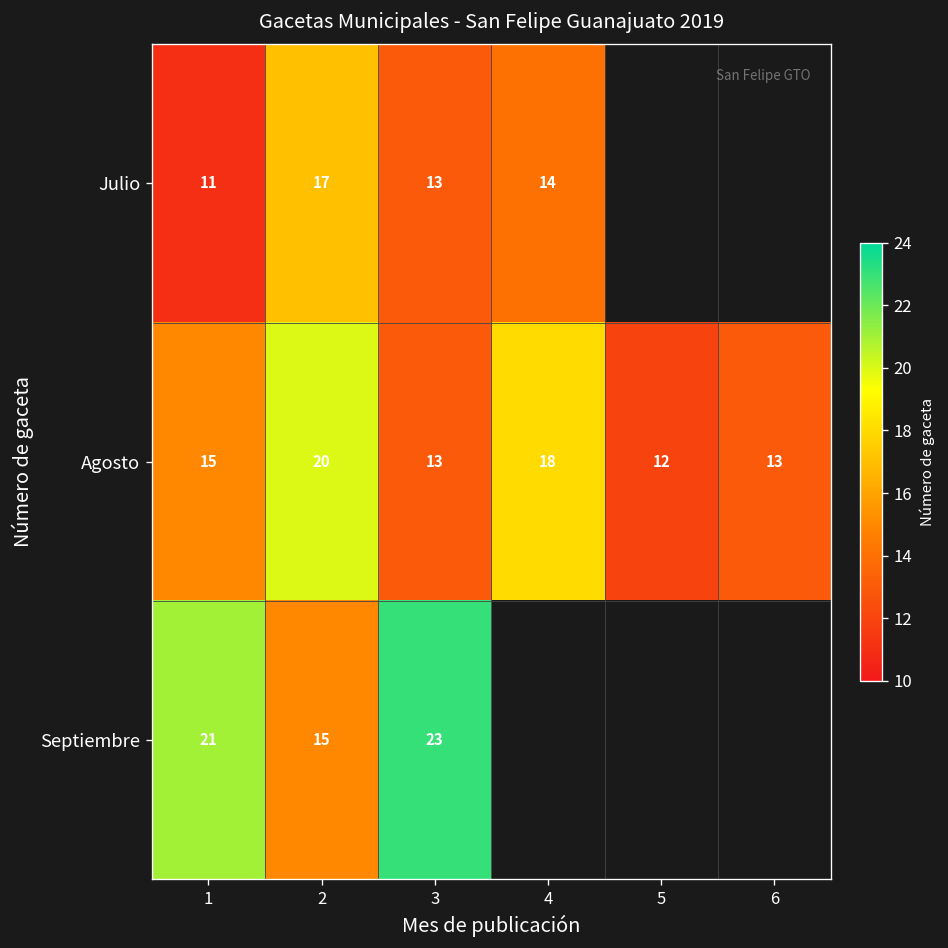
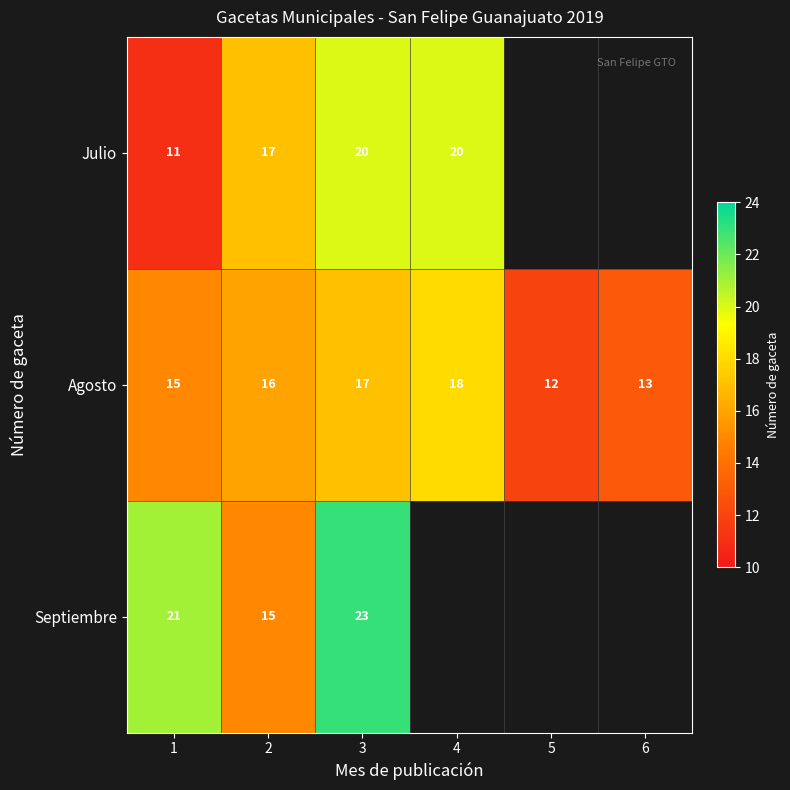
Julio, 3: 13 -> 20
Julio, 4: 14 -> 20
Agosto, 2: 20 -> 16
Agosto, 3: 13 -> 17
